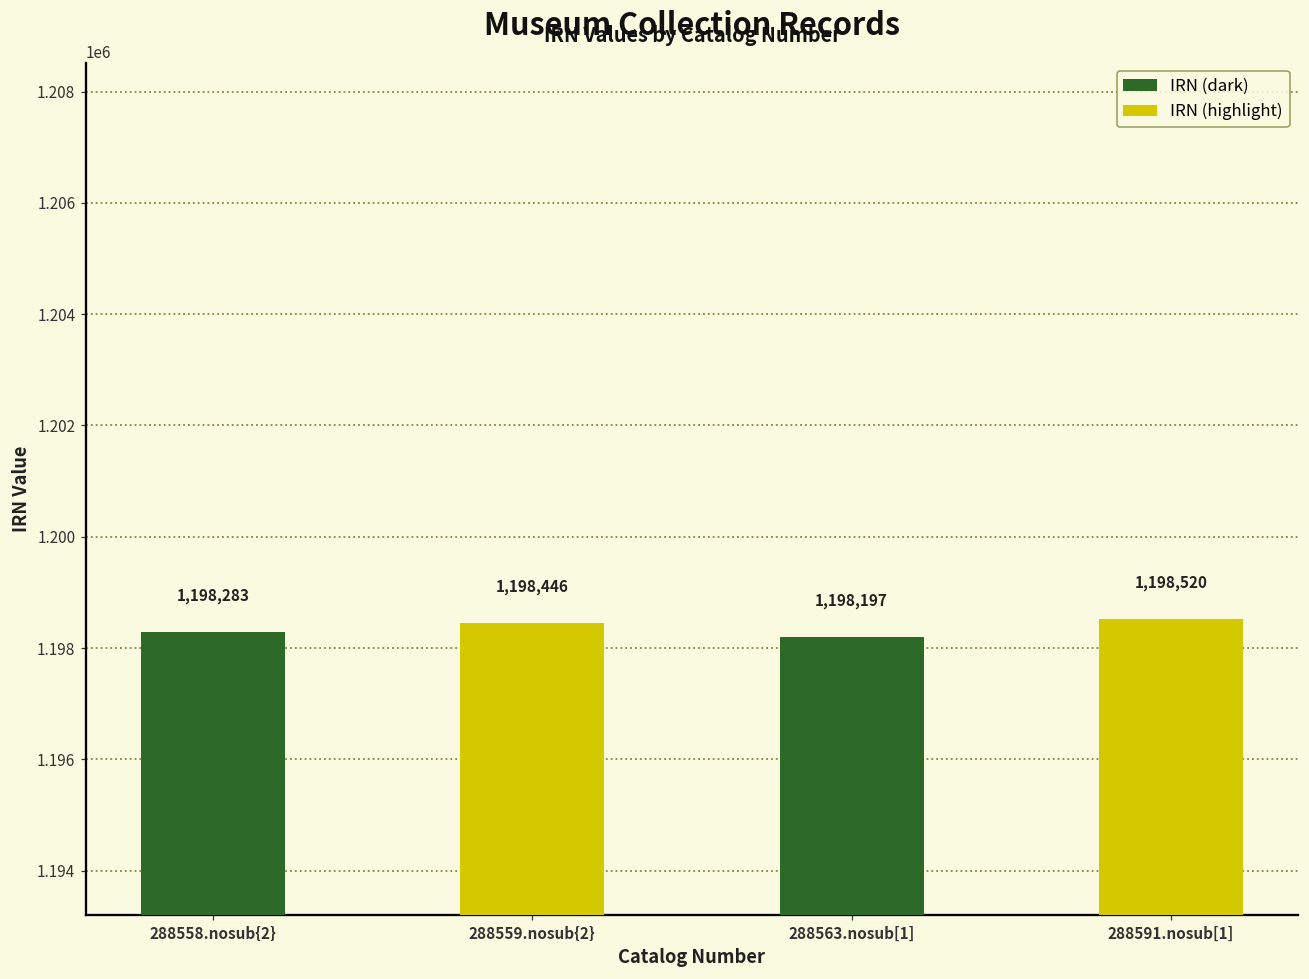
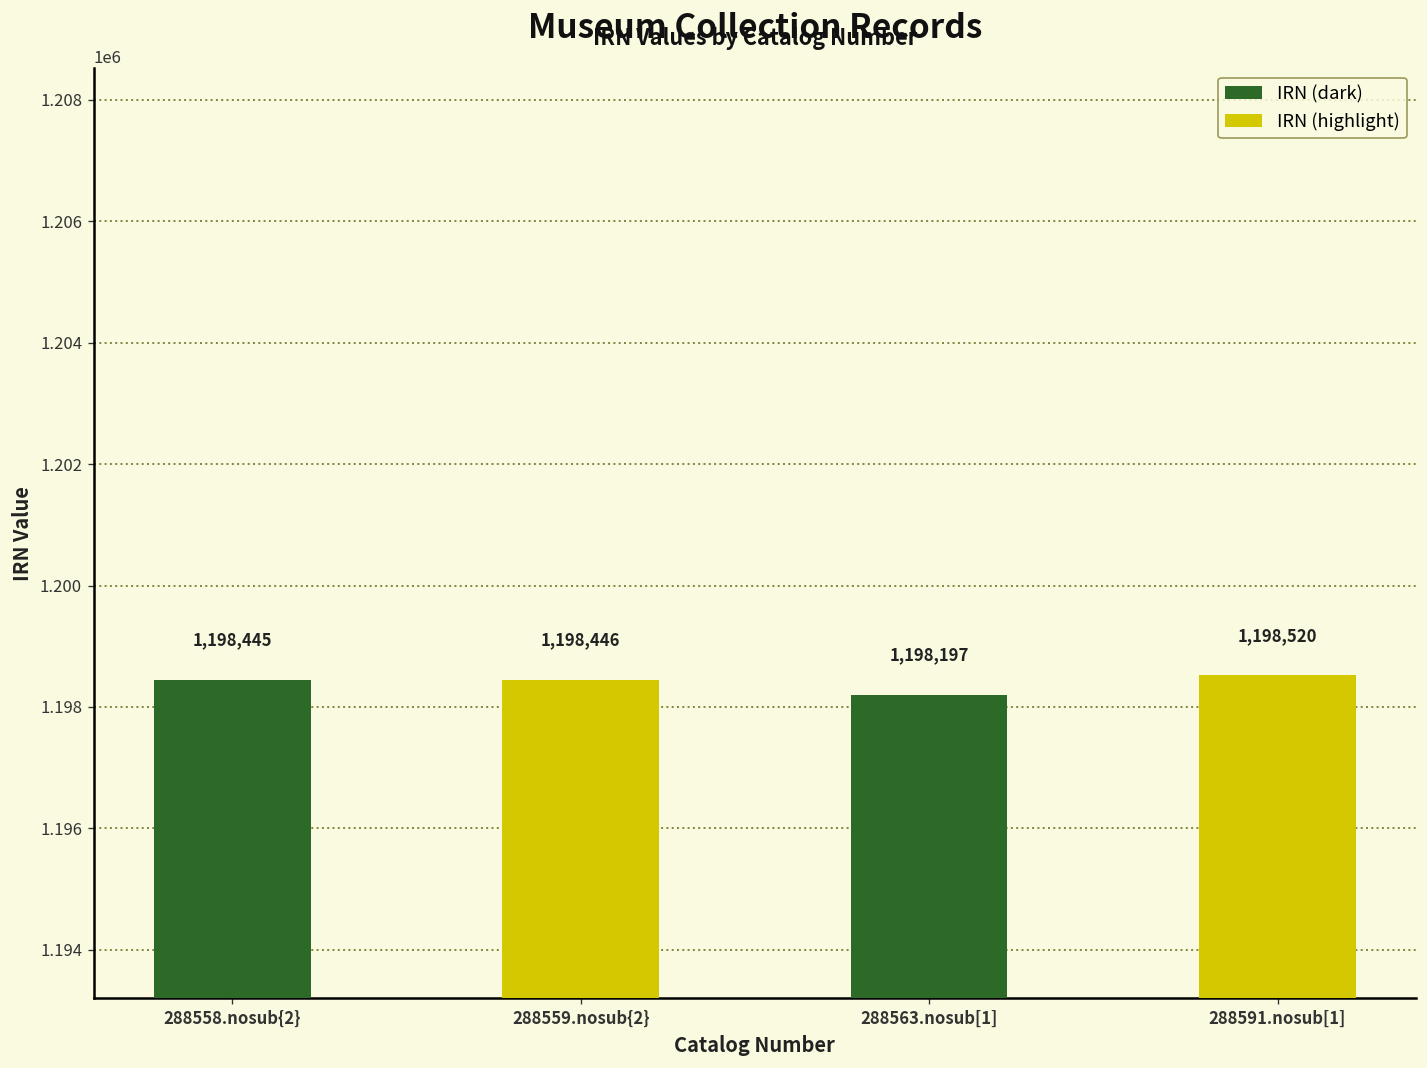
288558.nosub{2}: 1,198,283 -> 1,198,445
